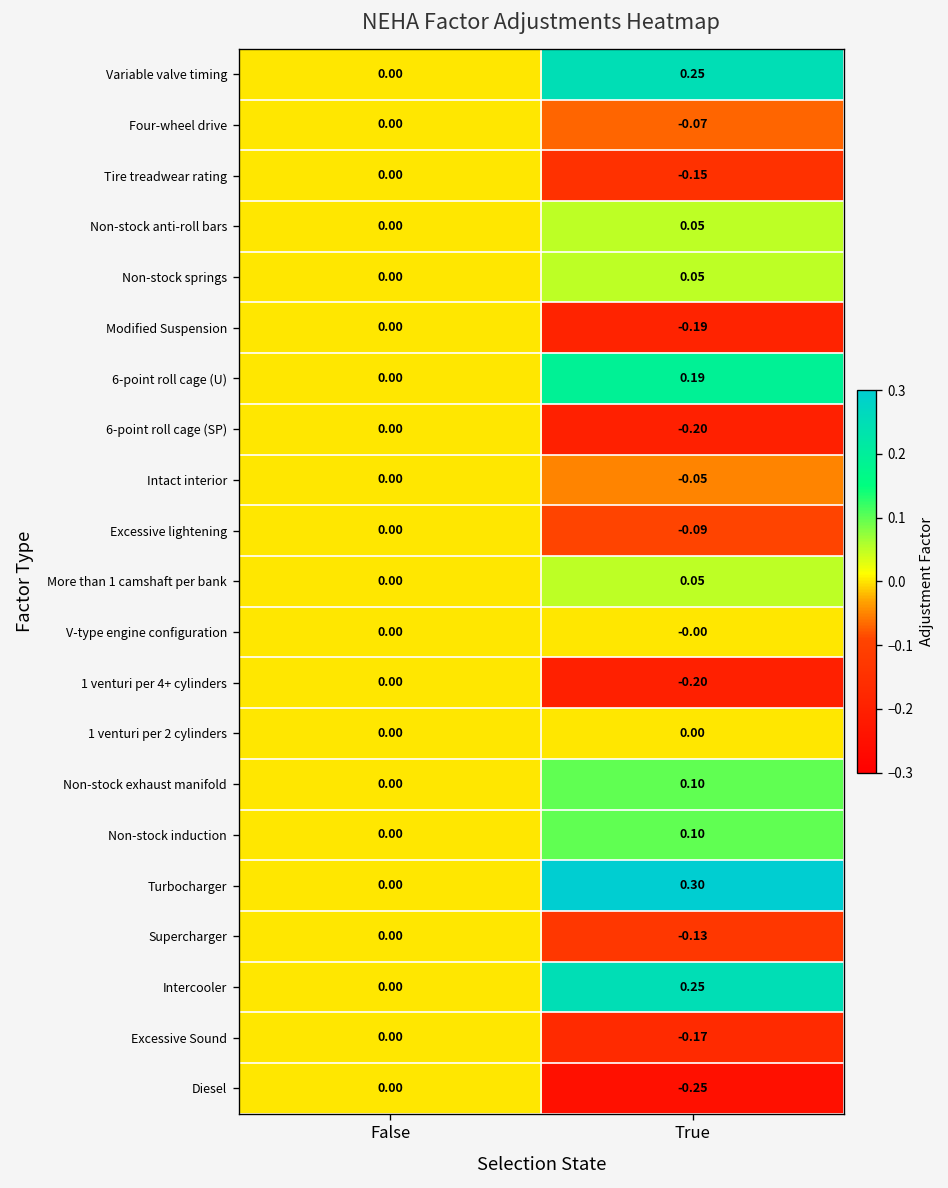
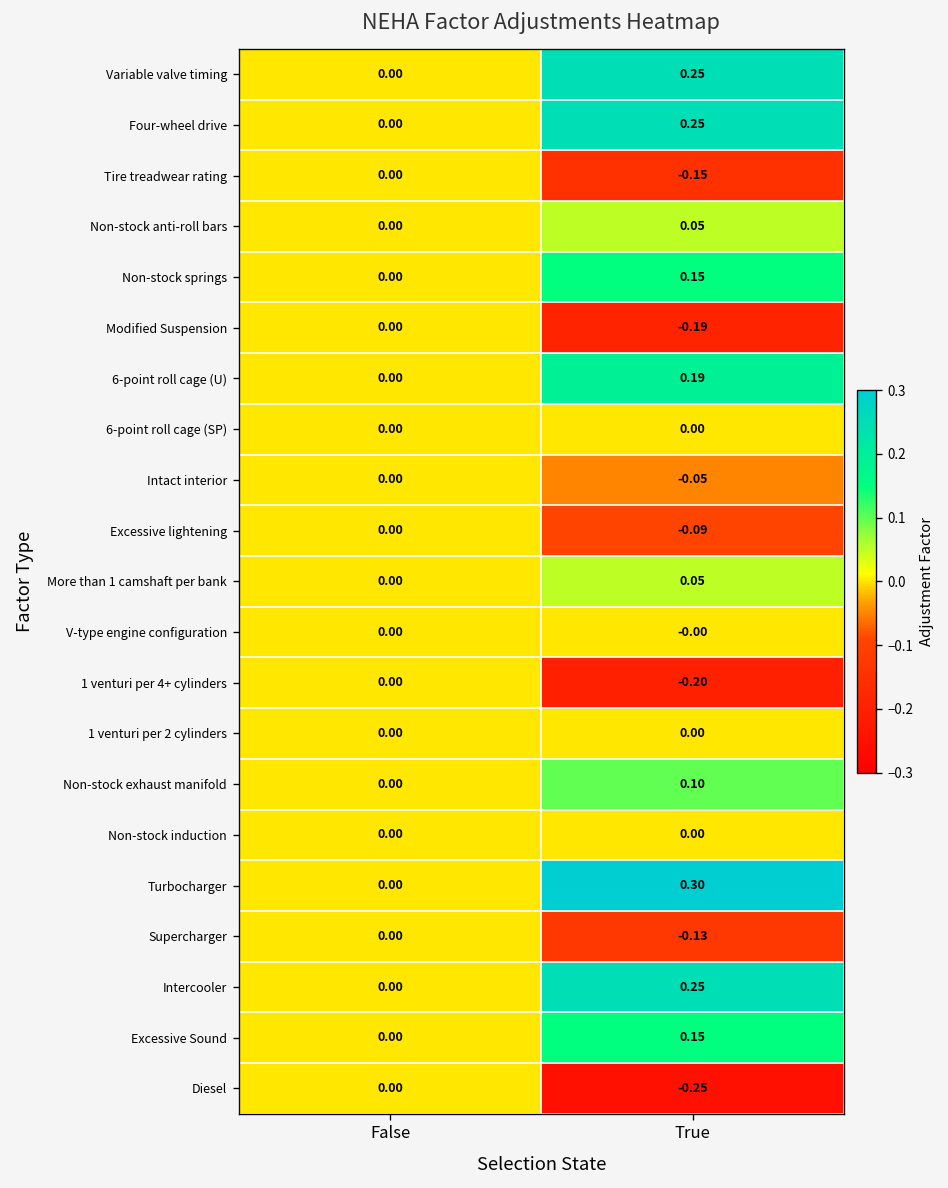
Four-wheel drive, True: -0.07 -> 0.25
Non-stock springs, True: 0.05 -> 0.15
6-point roll cage (SP), True: -0.20 -> 0.00
Non-stock induction, True: 0.10 -> 0.00
Excessive Sound, True: -0.17 -> 0.15
